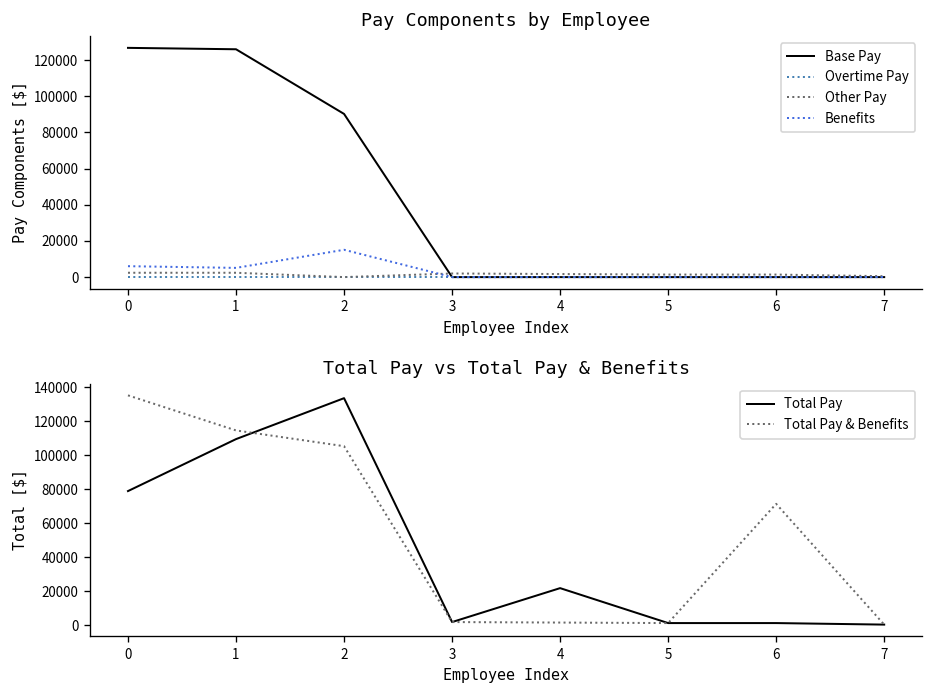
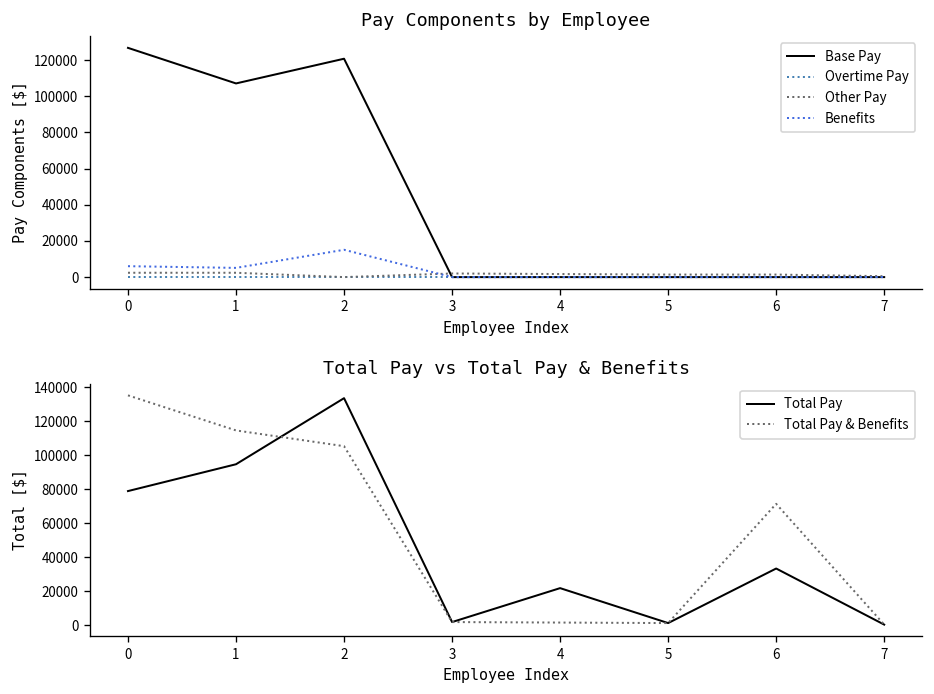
Pay Components by Employee, Base Pay, 1: 126000 -> 107000
Pay Components by Employee, Base Pay, 2: 90000 -> 121000
Total Pay vs Total Pay & Benefits, Total Pay, 1: 109000 -> 95000
Total Pay vs Total Pay & Benefits, Total Pay, 6: 1000 -> 33000
